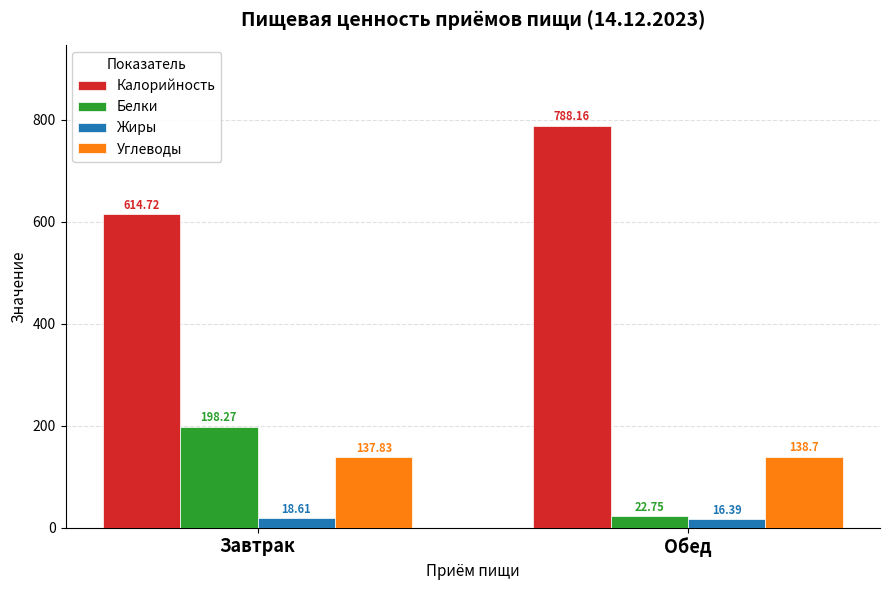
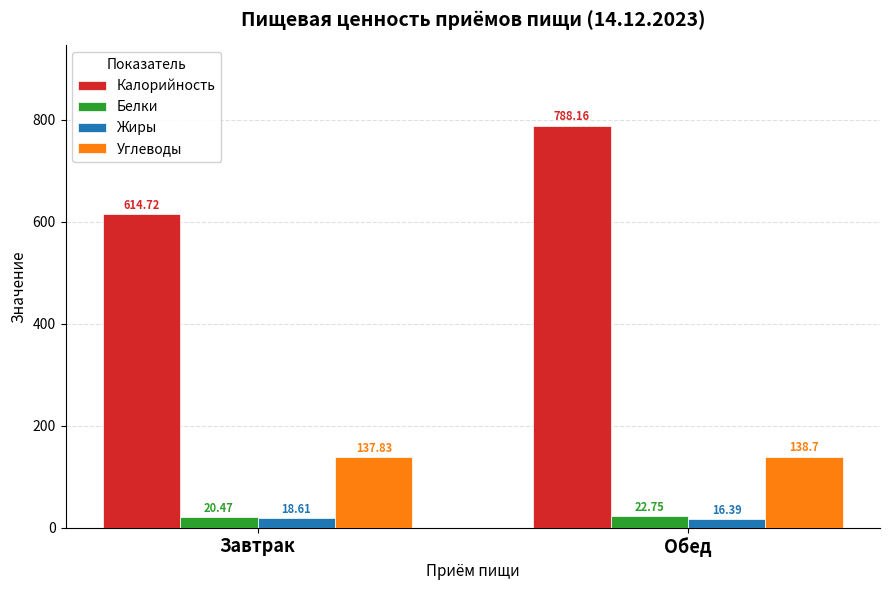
Белки, Завтрак: 198.27 -> 20.47
